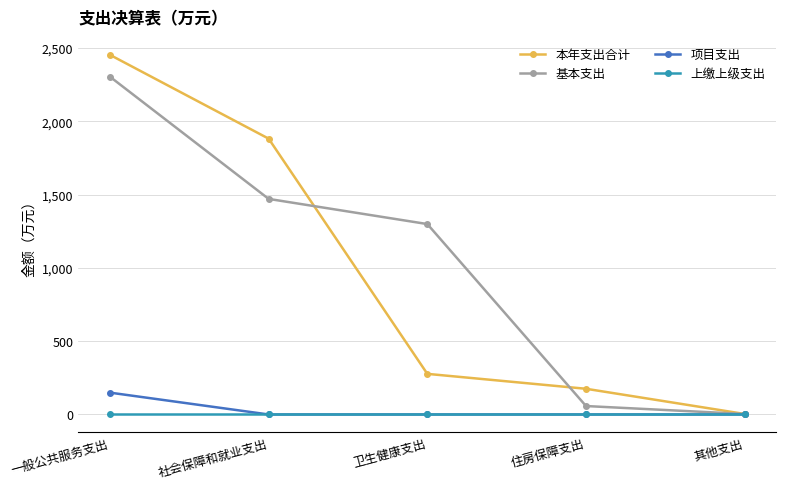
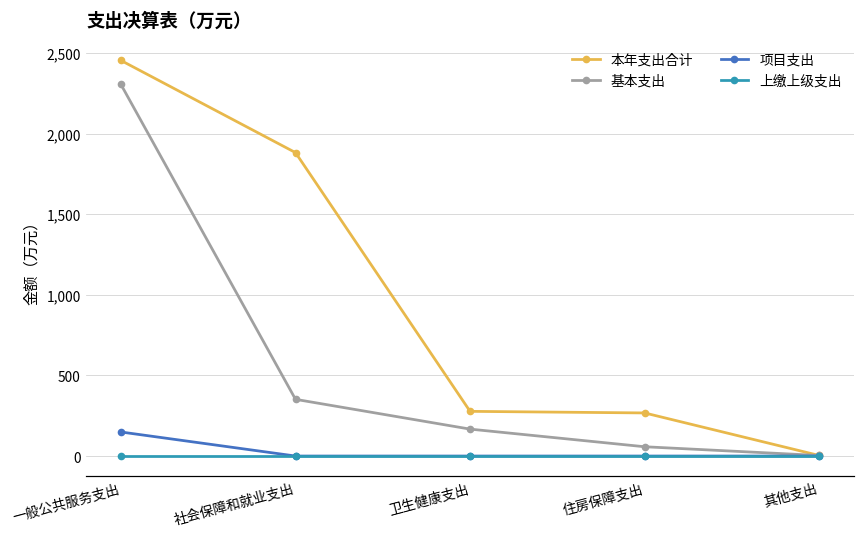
基本支出, 社会保障和就业支出: 1,470 -> 350
基本支出, 卫生健康支出: 1,300 -> 170
本年支出合计, 住房保障支出: 180 -> 270
